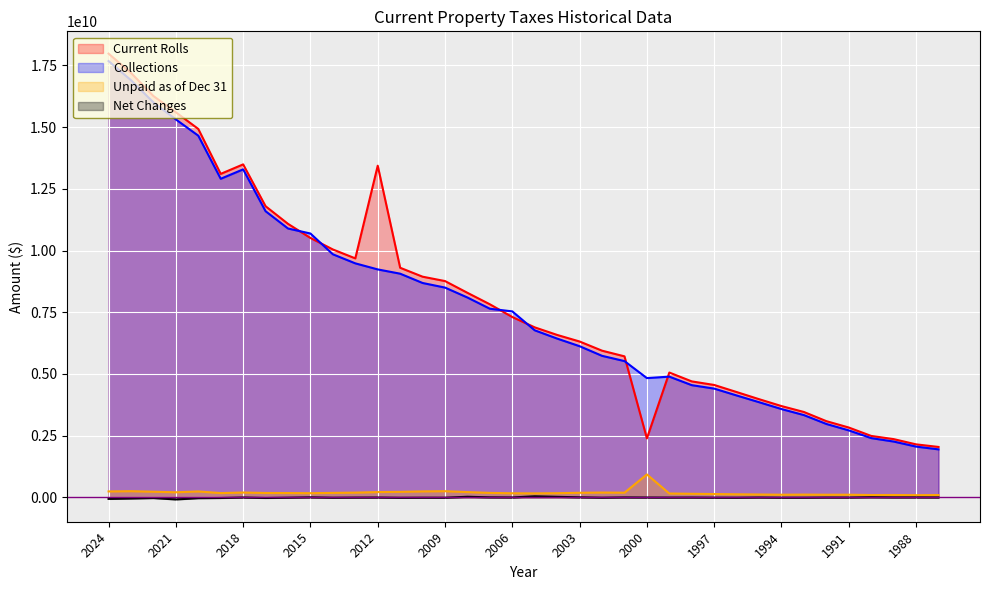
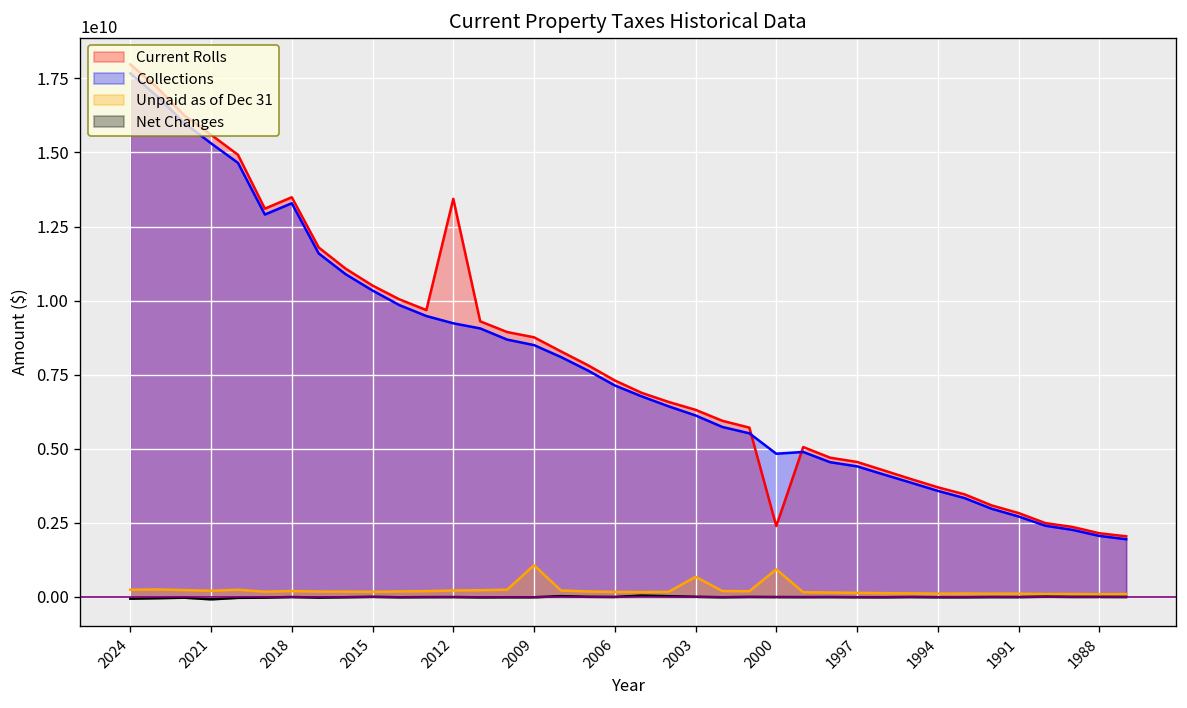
Collections, 2015: 10700000000 -> 10300000000
Unpaid as of Dec 31, 2009: 300000000 -> 1100000000
Collections, 2006: 7500000000 -> 7100000000
Unpaid as of Dec 31, 2003: 200000000 -> 700000000
